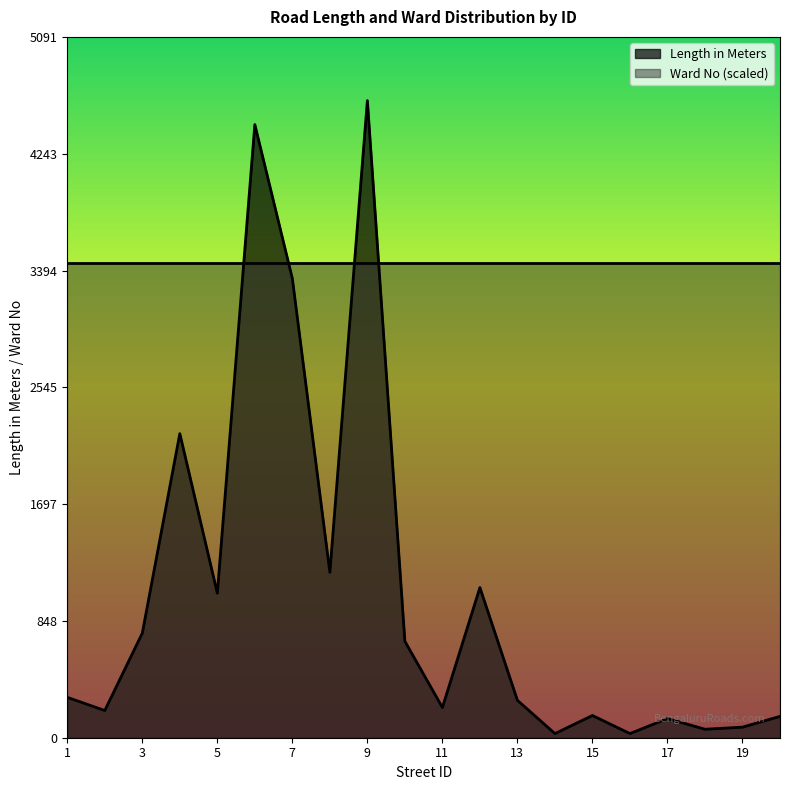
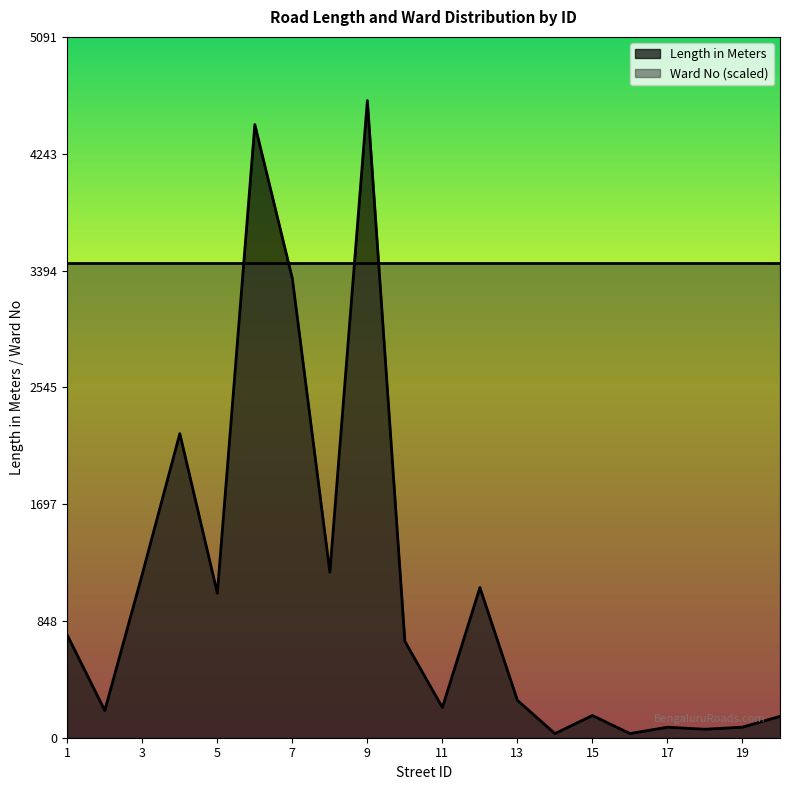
Length in Meters, 1: 290 -> 750
Length in Meters, 3: 760 -> 1190
Length in Meters, 17: 140 -> 80
